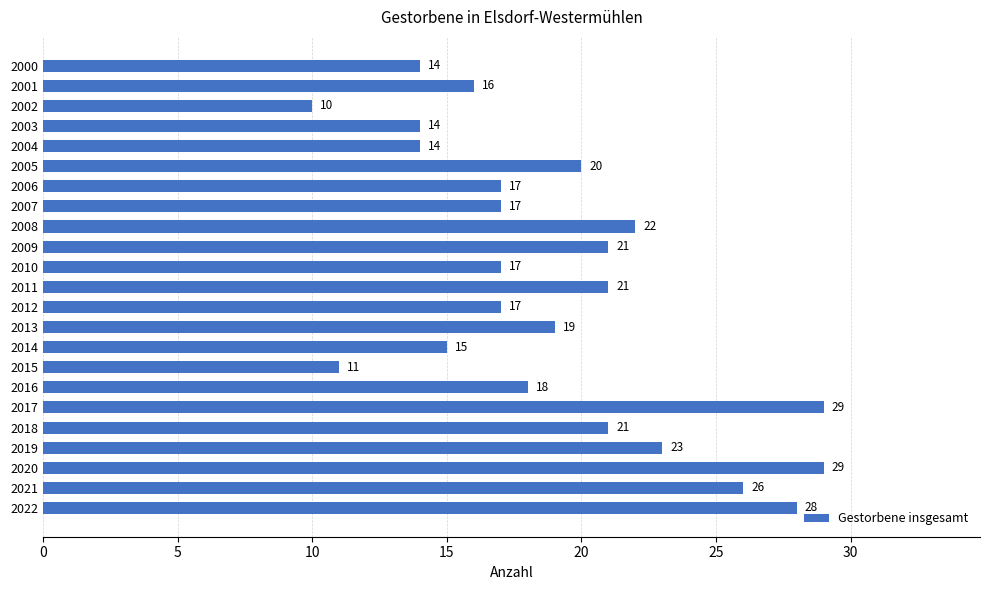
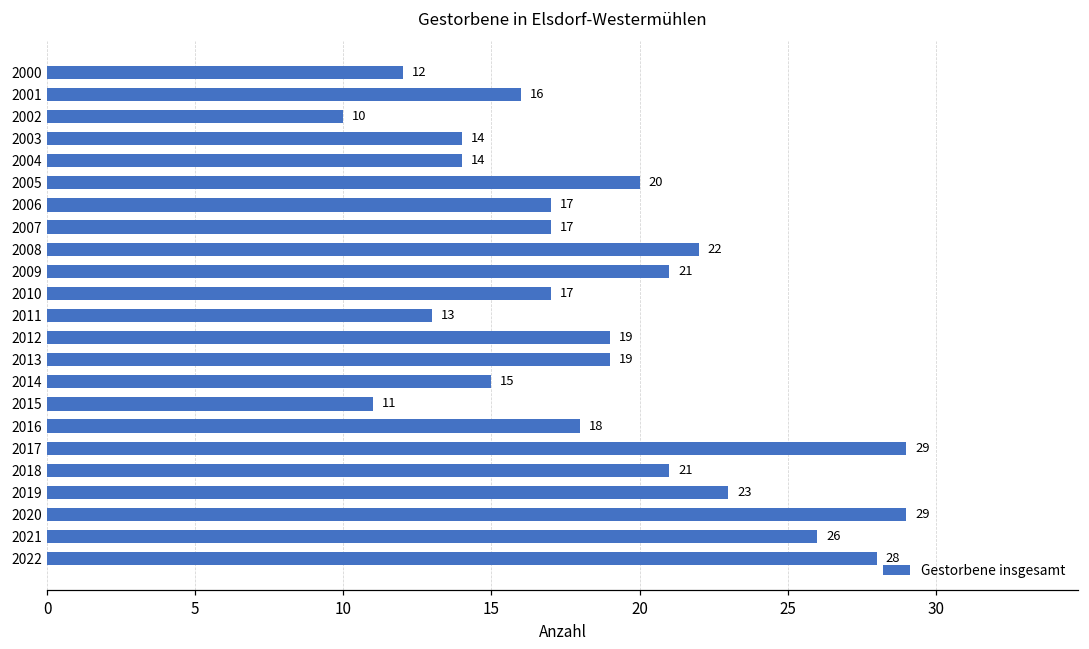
2000: 14 -> 12
2011: 21 -> 13
2012: 17 -> 19
